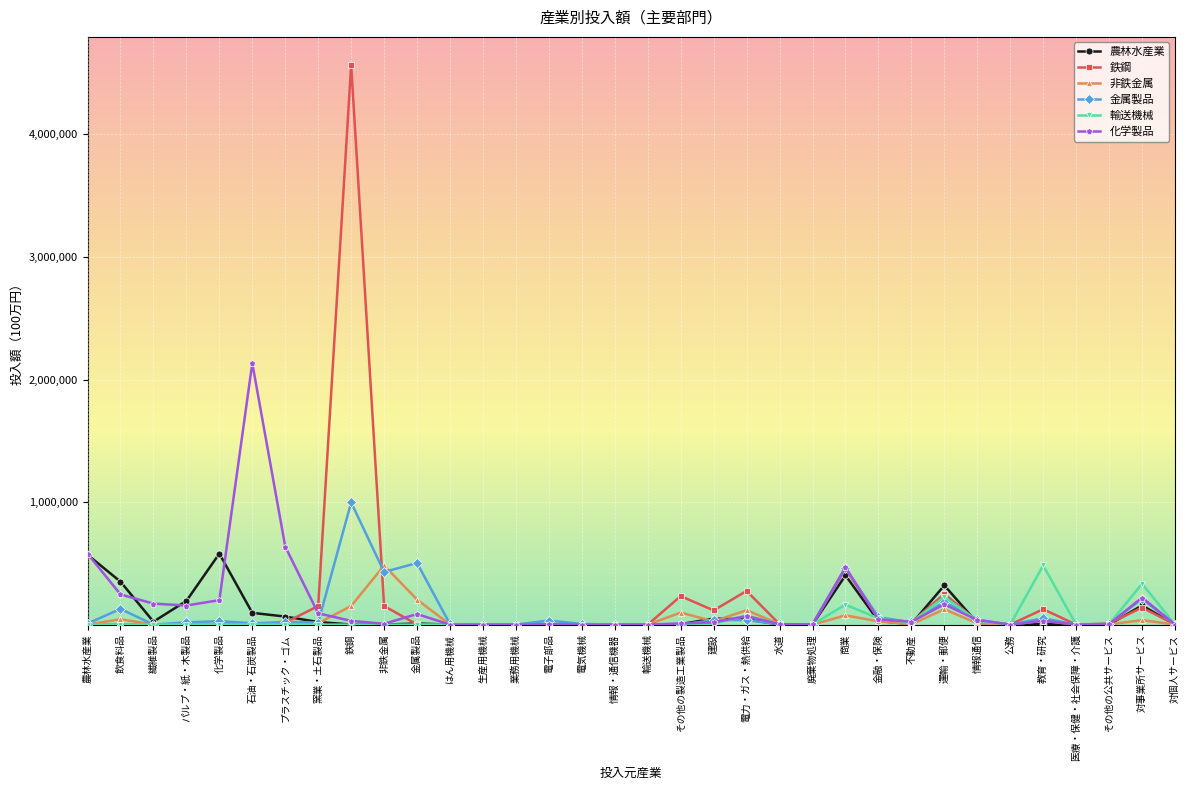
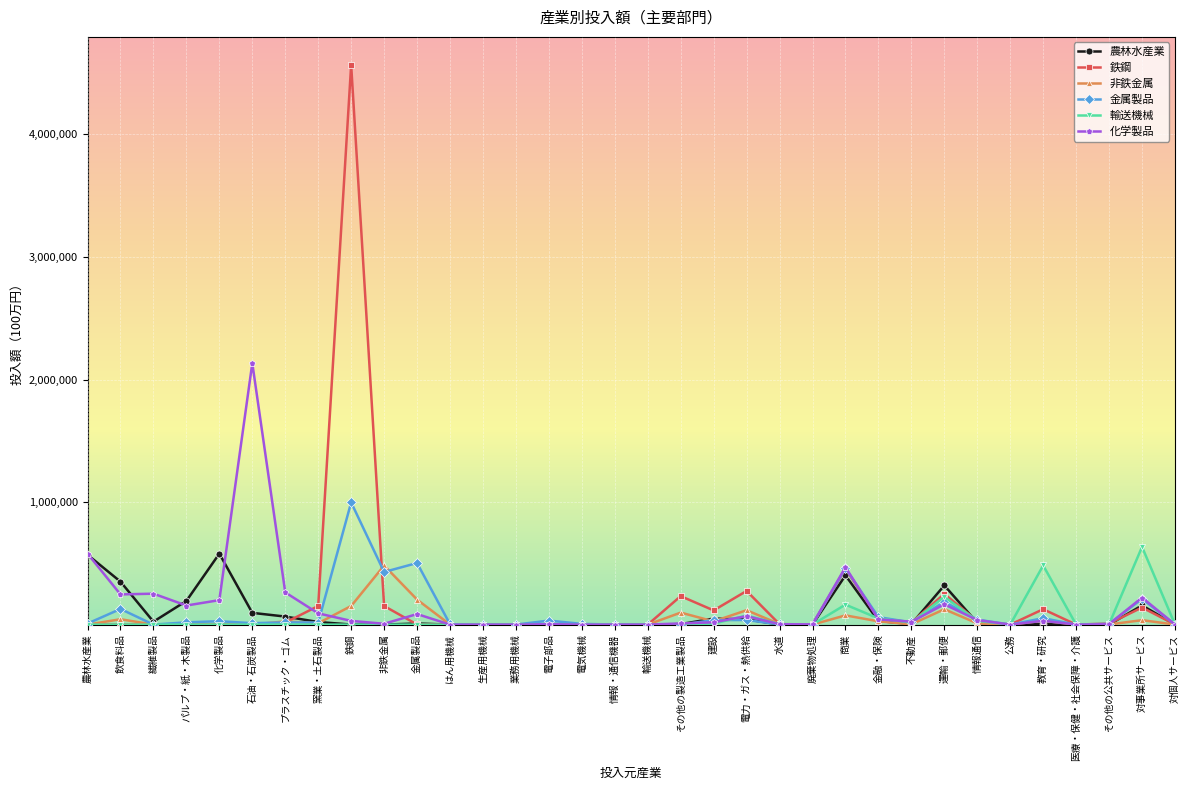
化学製品, 繊維製品: 170,000 -> 250,000
化学製品, プラスチック・ゴム: 640,000 -> 260,000
輸送機械, 対事業所サービス: 330,000 -> 630,000
